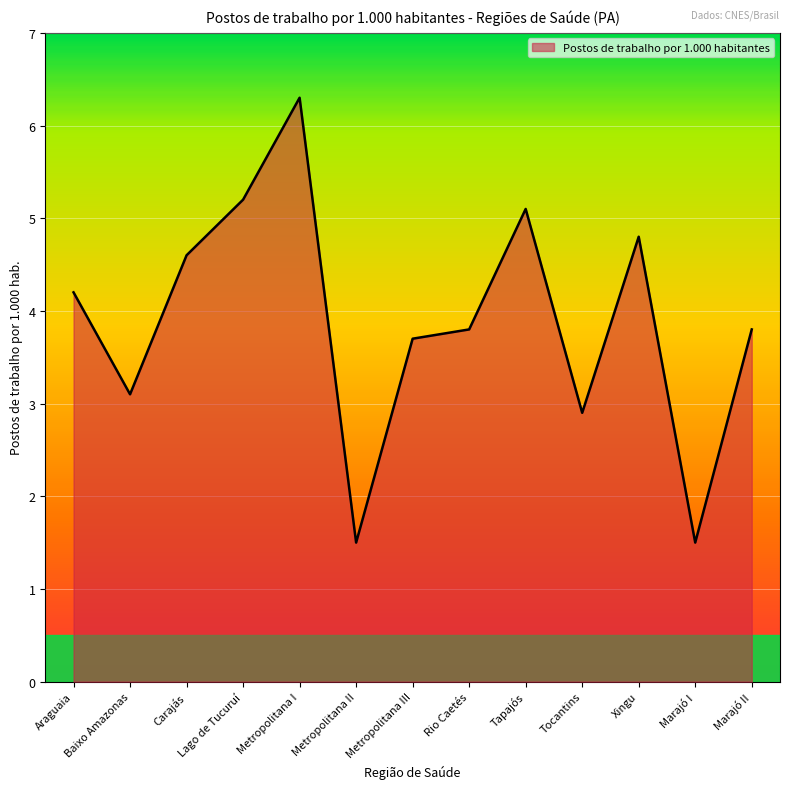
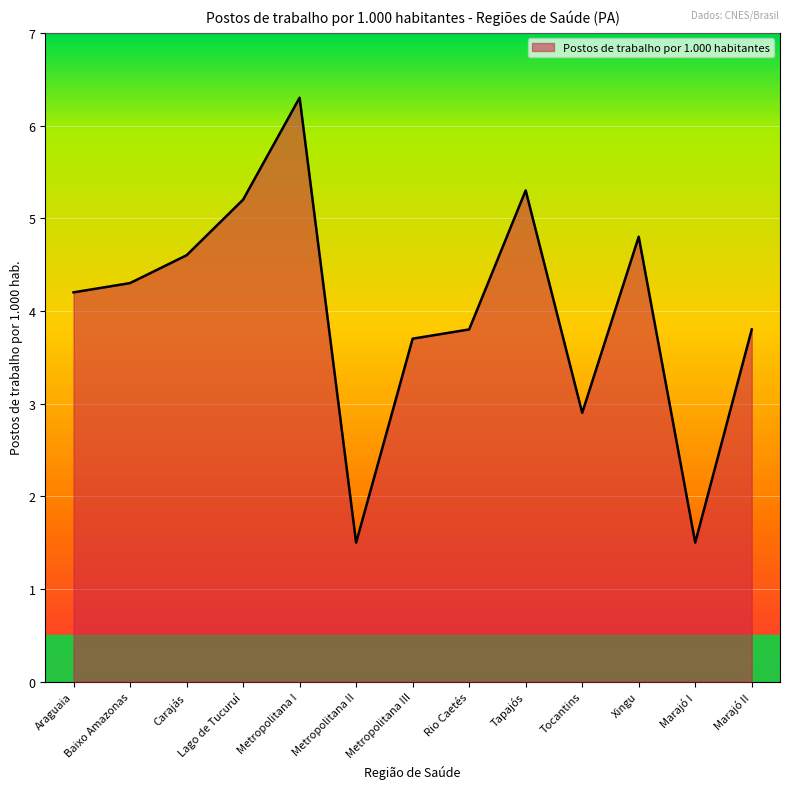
Baixo Amazonas: 3.1 -> 4.3
Tapajós: 5.1 -> 5.3
